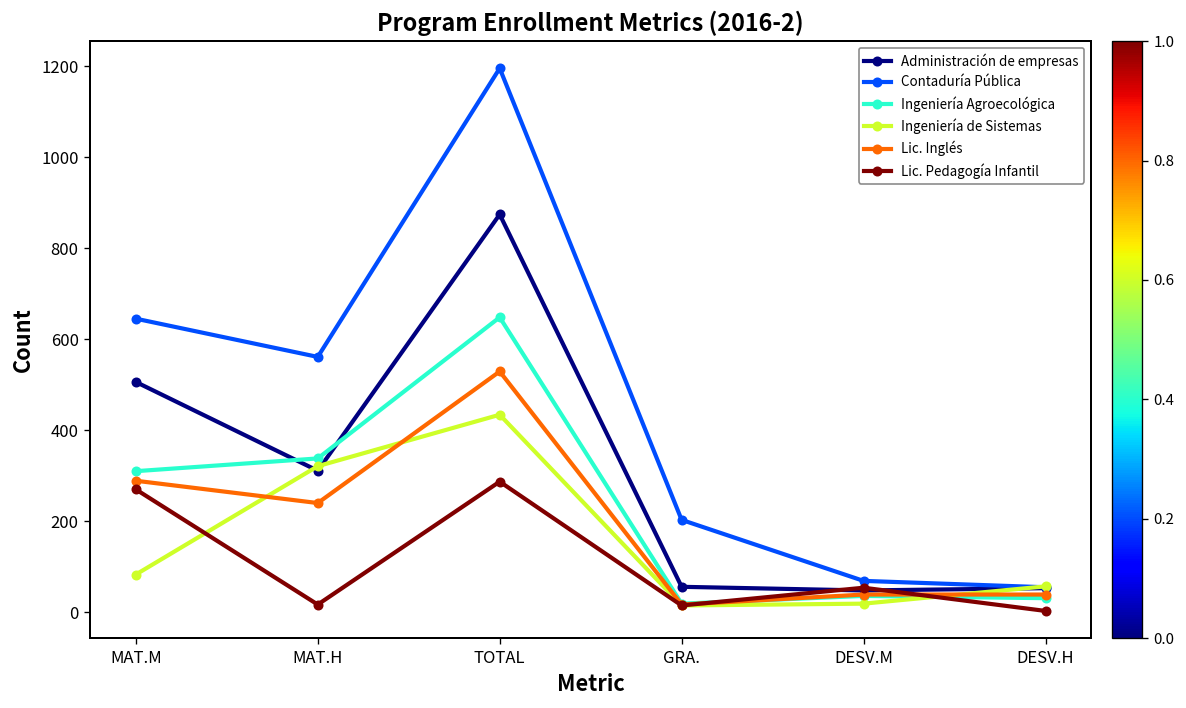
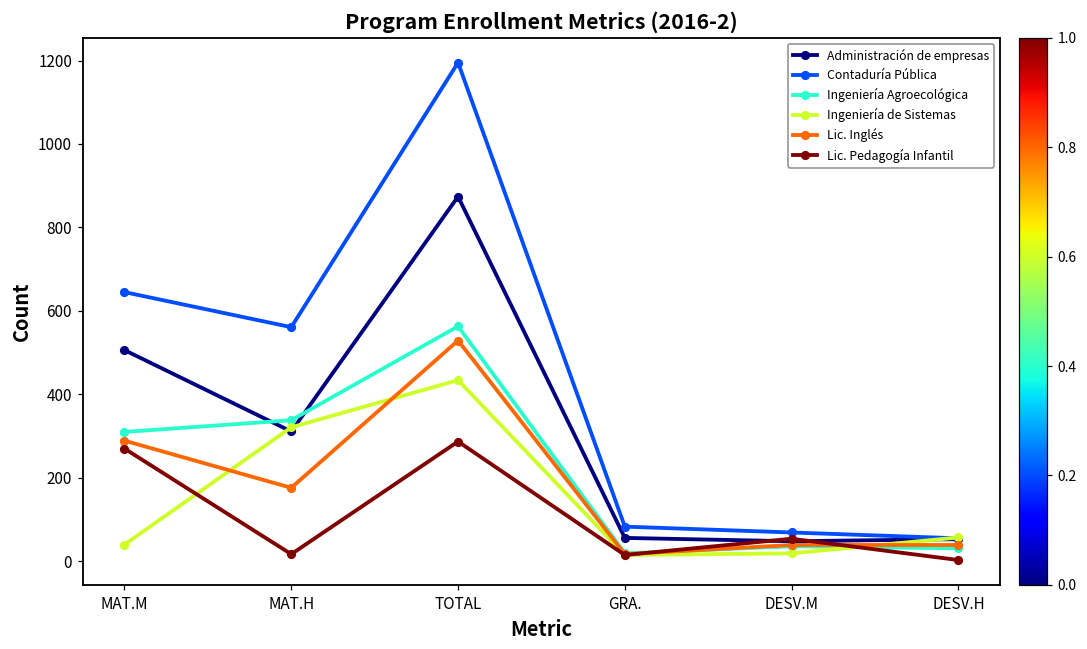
Ingeniería de Sistemas, MAT.M: 80 -> 40
Lic. Inglés, MAT.H: 240 -> 180
Ingeniería Agroecológica, TOTAL: 650 -> 560
Contaduría Pública, GRA.: 200 -> 80
